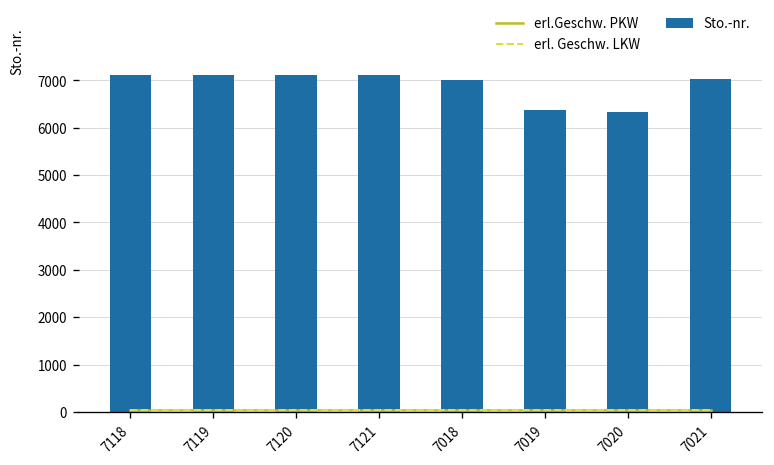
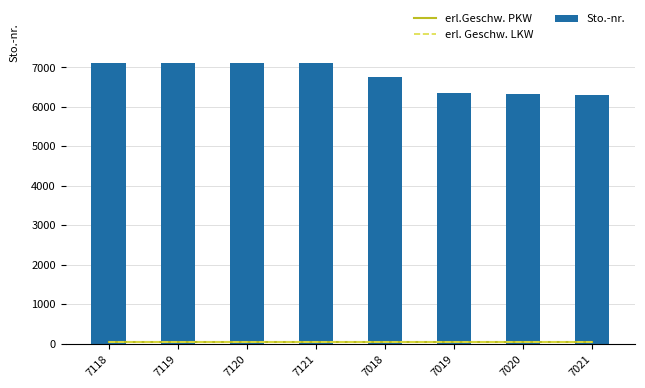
Sto.-nr., 7018: 7000 -> 6800
Sto.-nr., 7021: 7000 -> 6300
